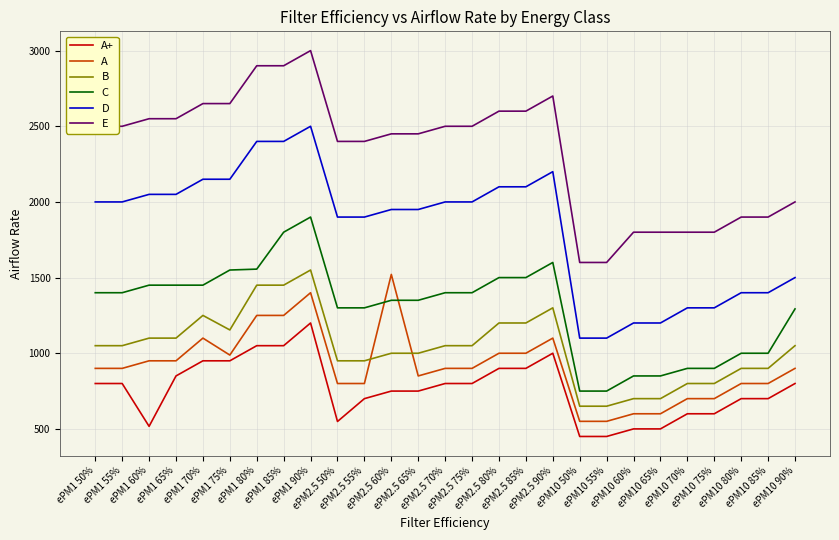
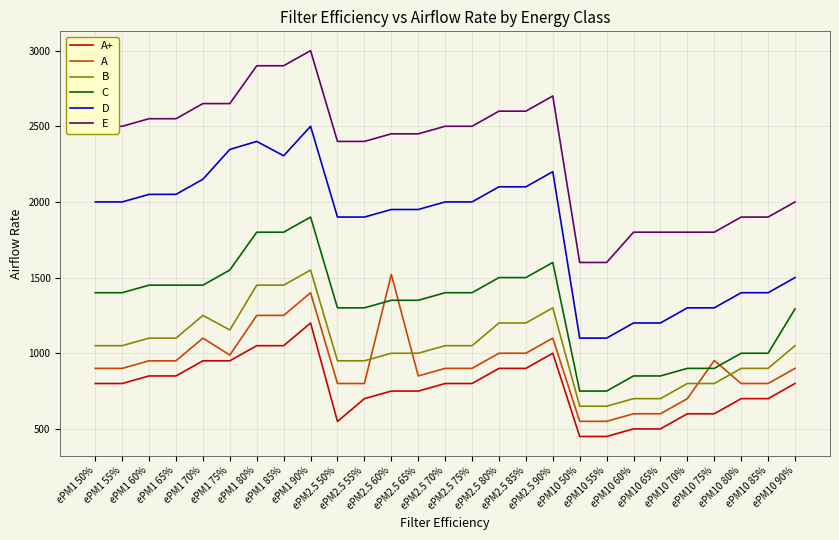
A+, ePM1 60%: 520 -> 850
D, ePM1 75%: 2150 -> 2350
C, ePM1 80%: 1560 -> 1800
D, ePM1 85%: 2400 -> 2310
A, ePM10 75%: 700 -> 950
